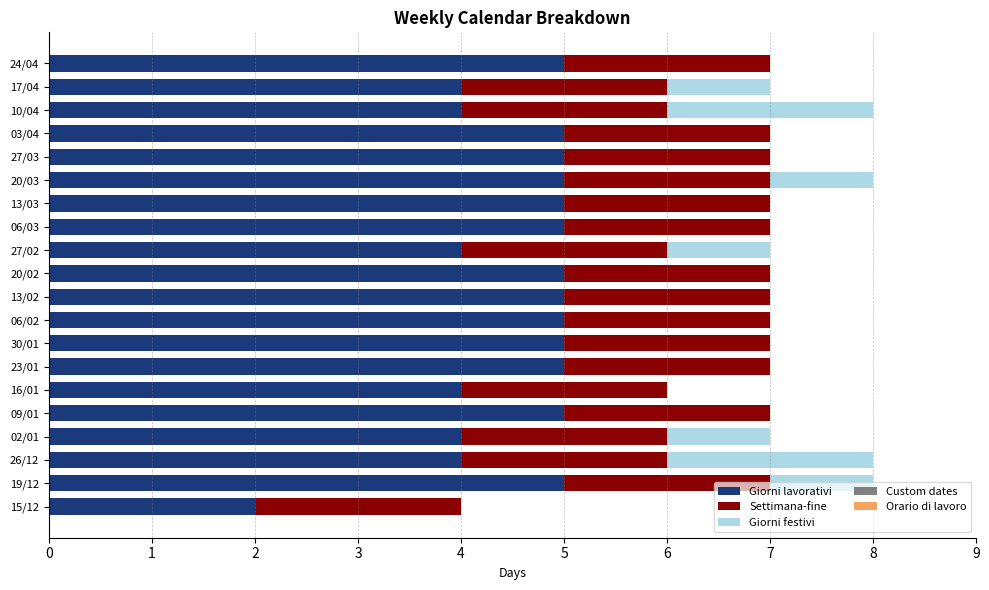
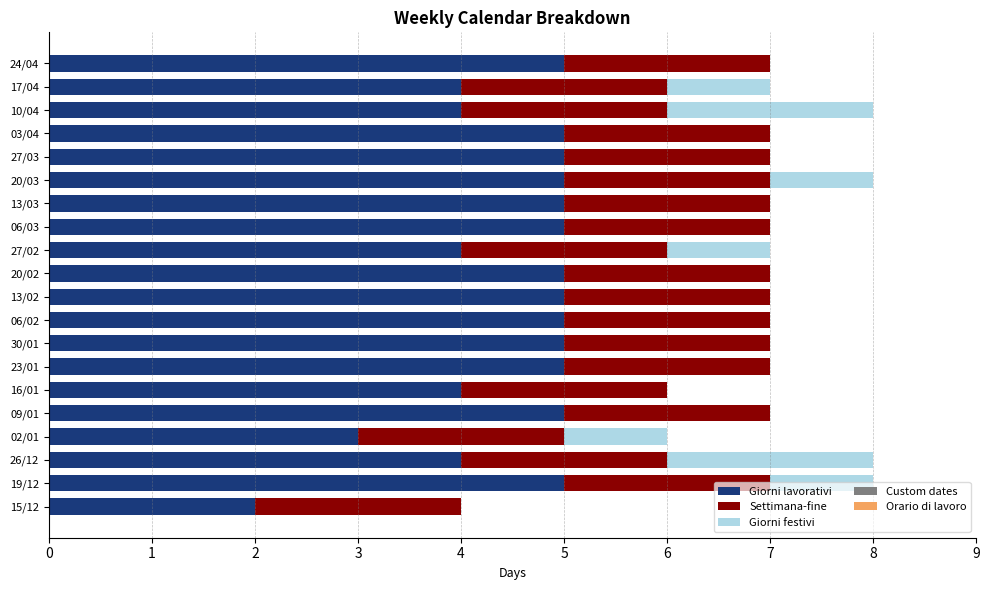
Giorni lavorativi, 02/01: 4 -> 3
